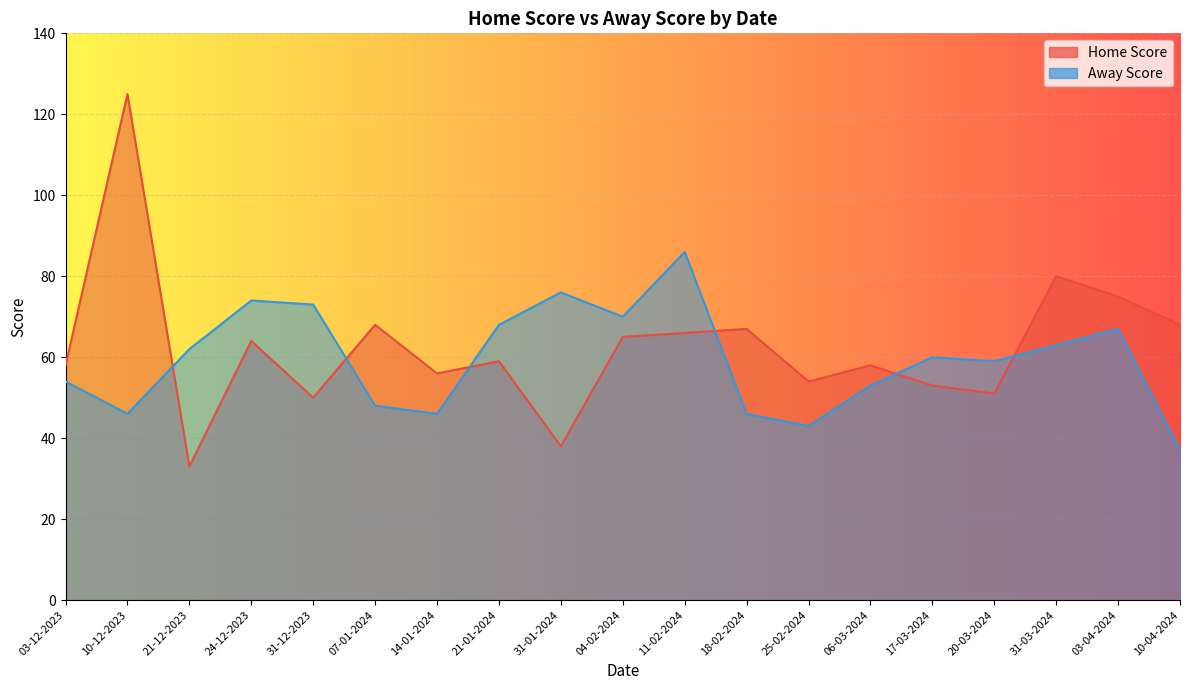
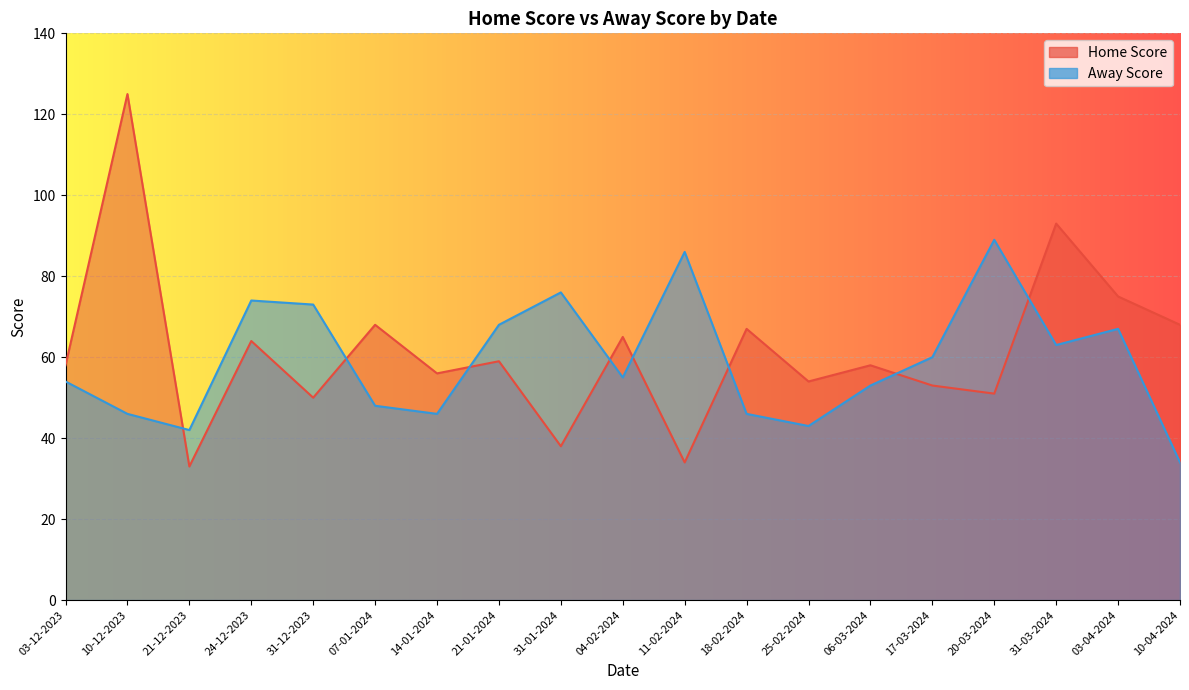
Away Score, 21-12-2023: 62 -> 42
Away Score, 04-02-2024: 70 -> 55
Home Score, 11-02-2024: 66 -> 34
Away Score, 20-03-2024: 59 -> 89
Home Score, 31-03-2024: 80 -> 93
Away Score, 10-04-2024: 37 -> 34
